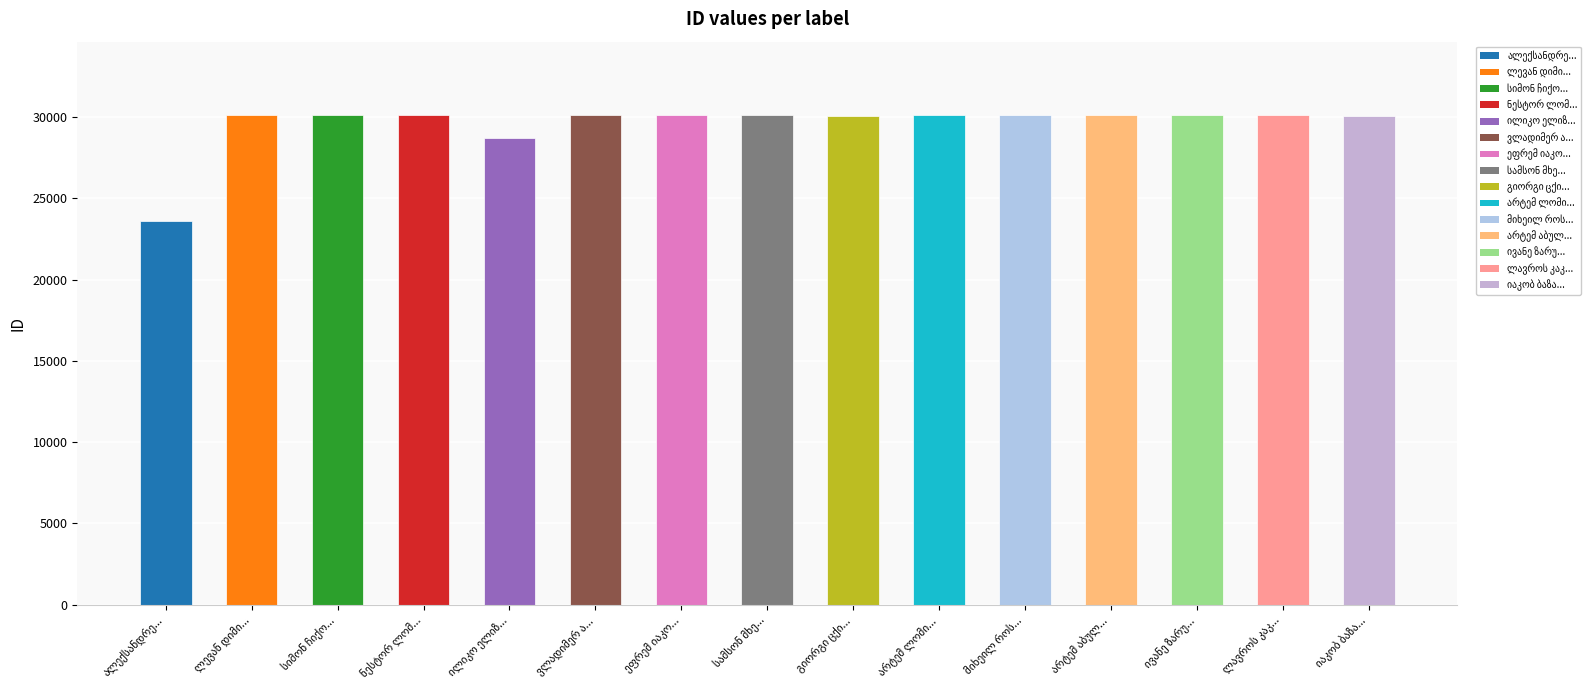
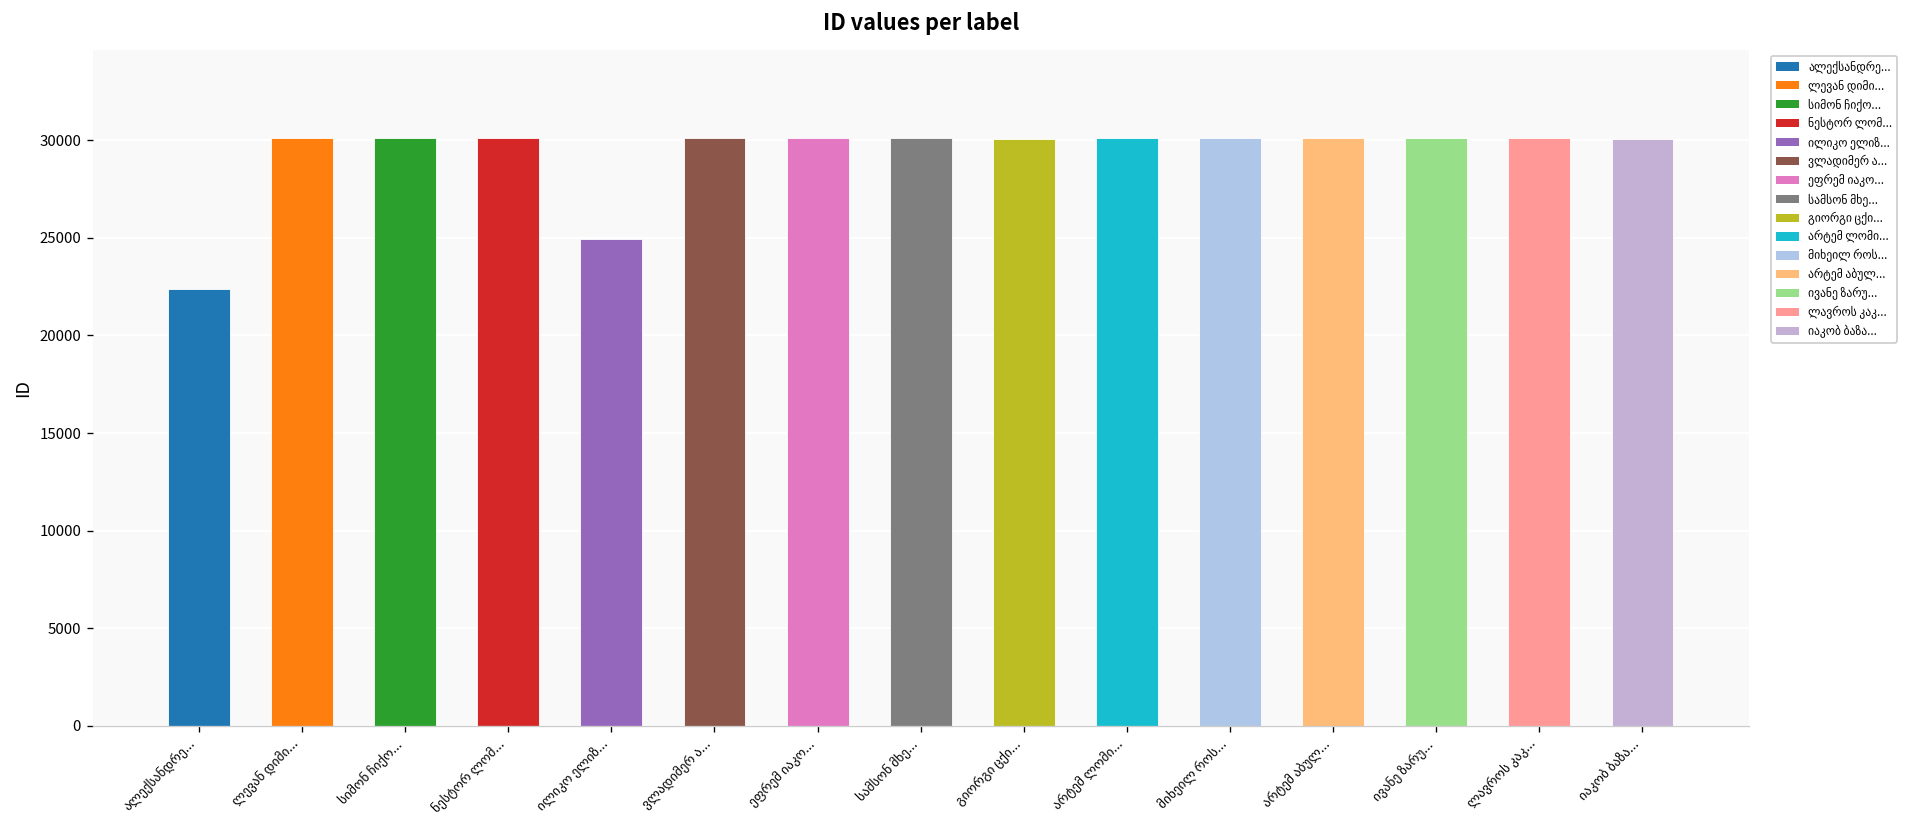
ალექსანდრე...: 23600 -> 22400
ილიკო ელიზ...: 28700 -> 25000
